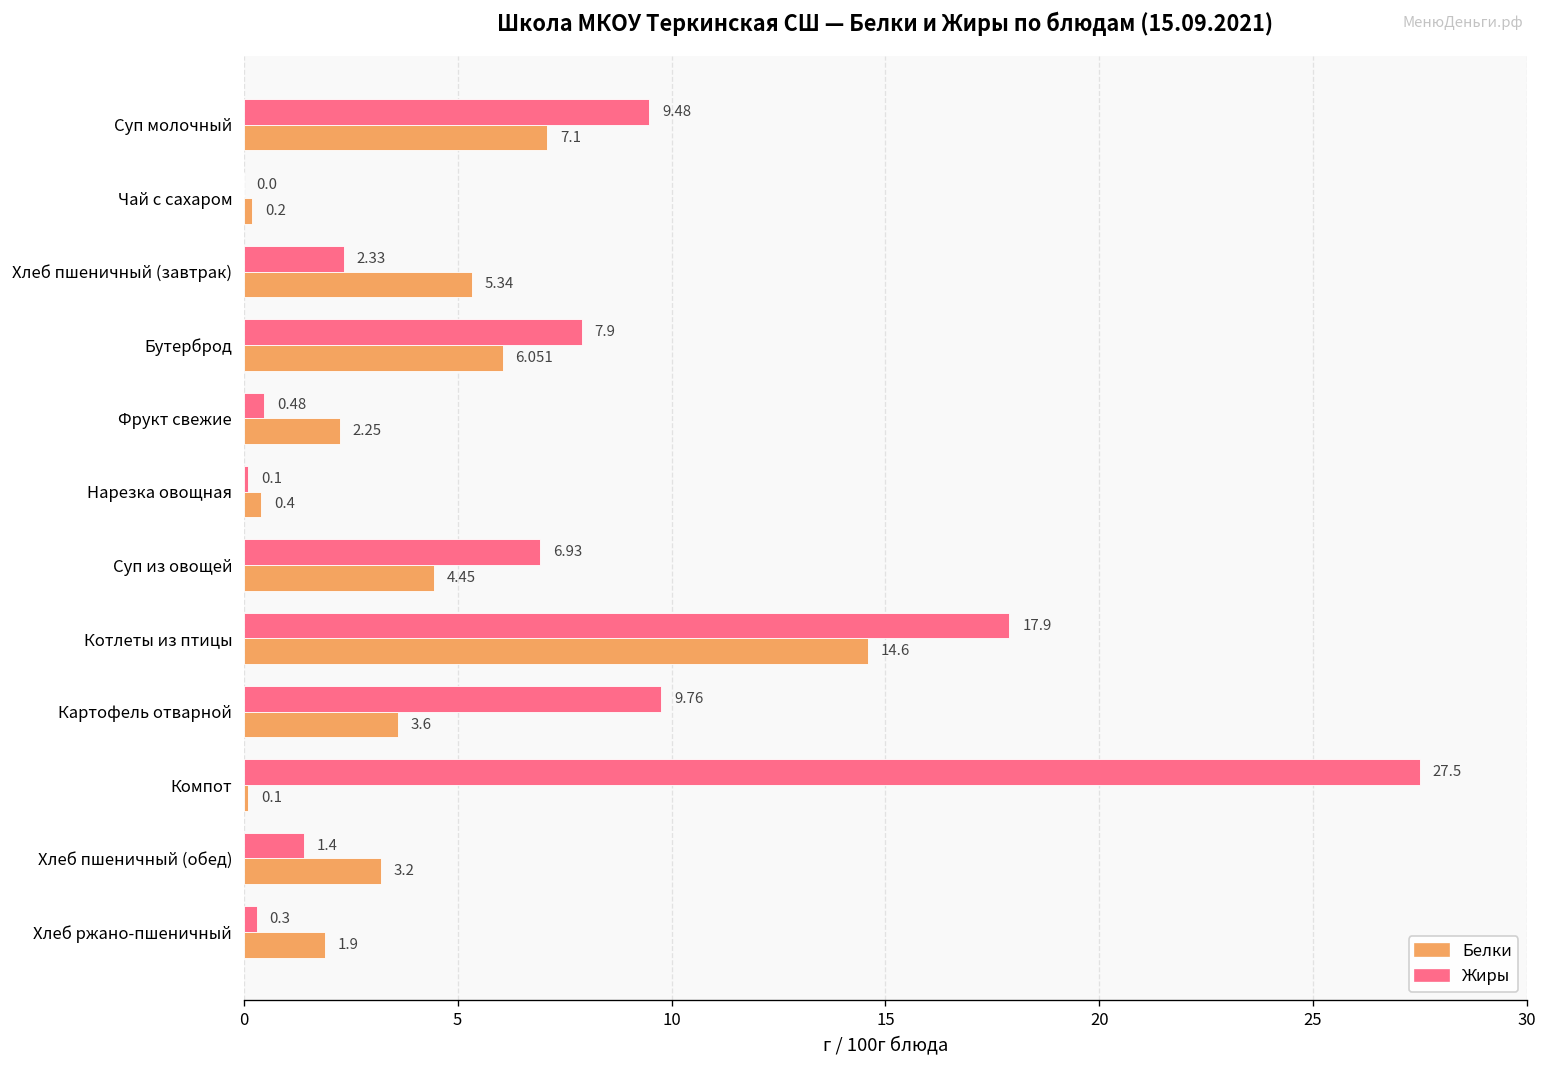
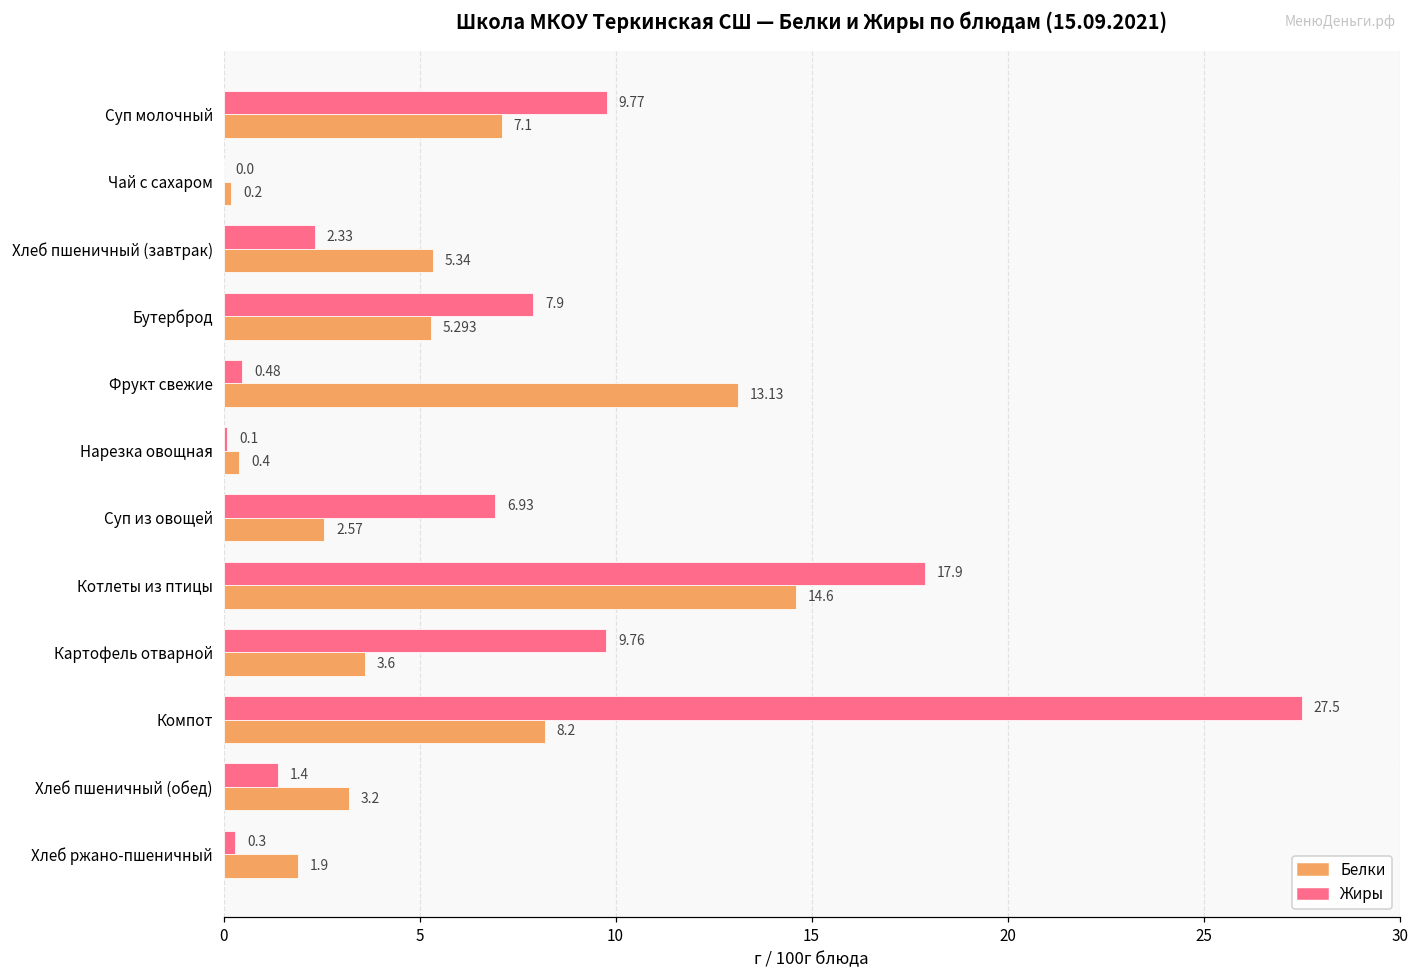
Жиры, Суп молочный: 9.48 -> 9.77
Белки, Бутерброд: 6.051 -> 5.293
Белки, Фрукт свежие: 2.25 -> 13.13
Белки, Суп из овощей: 4.45 -> 2.57
Белки, Компот: 0.1 -> 8.2
